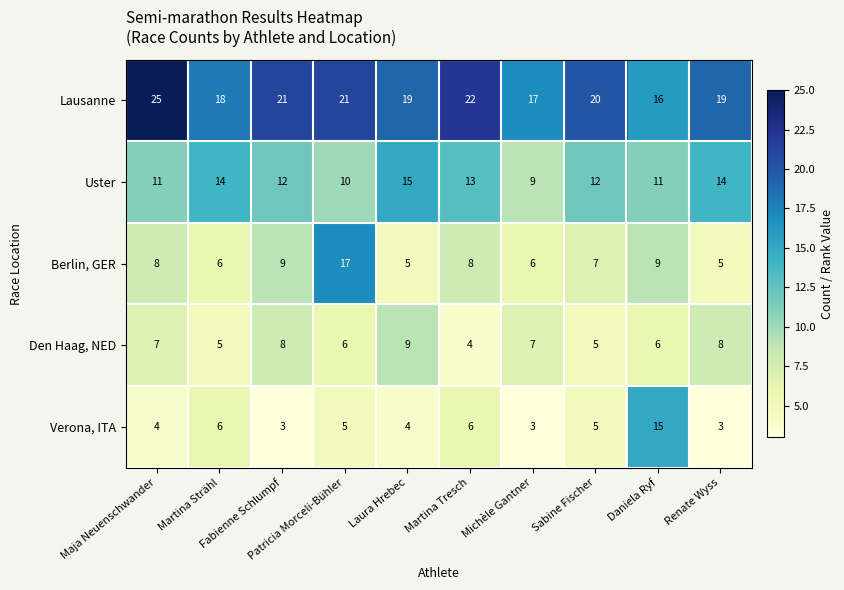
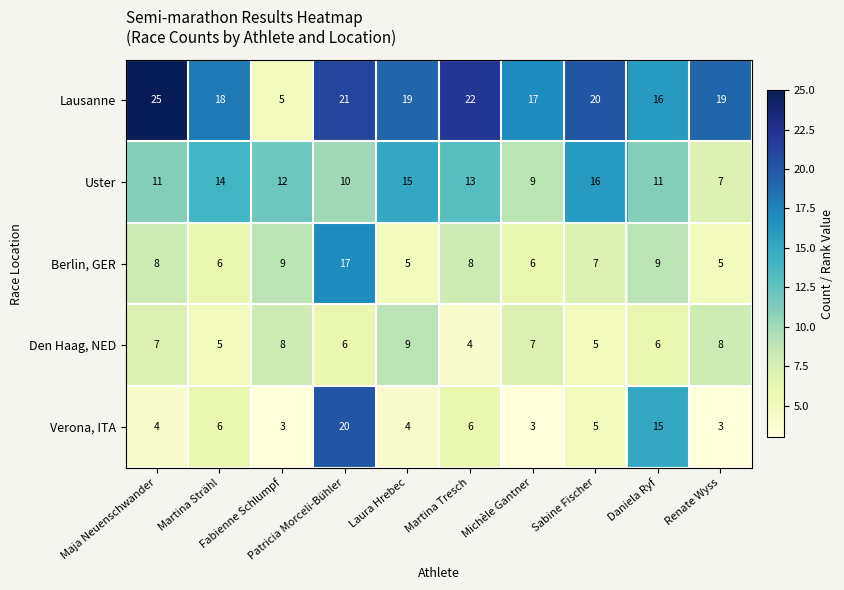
Lausanne, Fabienne Schlumpf: 21 -> 5
Uster, Sabine Fischer: 12 -> 16
Uster, Renate Wyss: 14 -> 7
Verona, ITA, Patricia Morceli-Bühler: 5 -> 20
